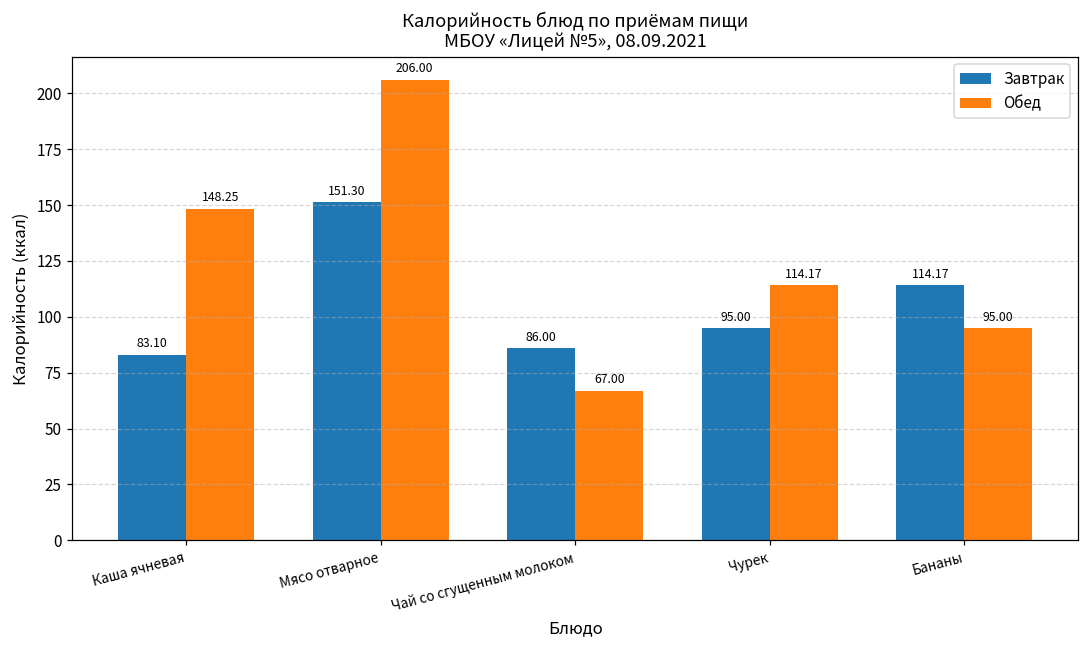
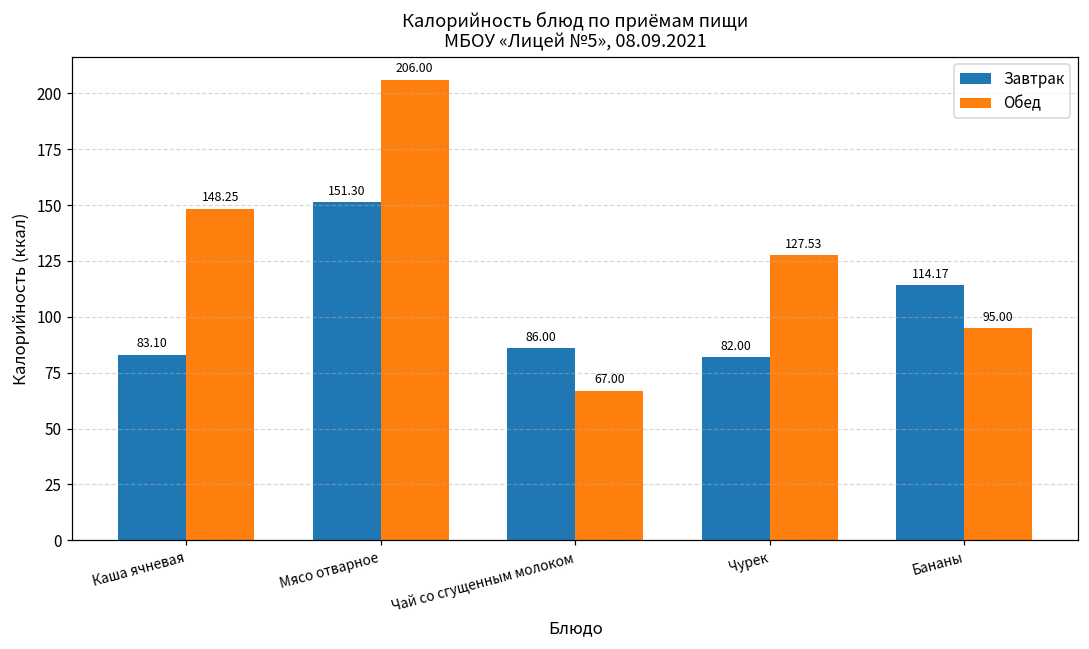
Завтрак, Чурек: 95.00 -> 82.00
Обед, Чурек: 114.17 -> 127.53
